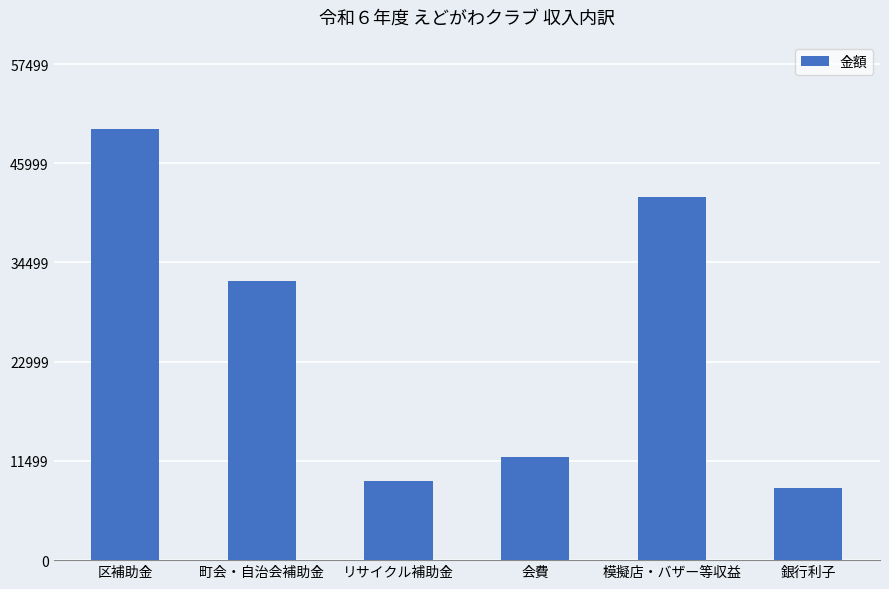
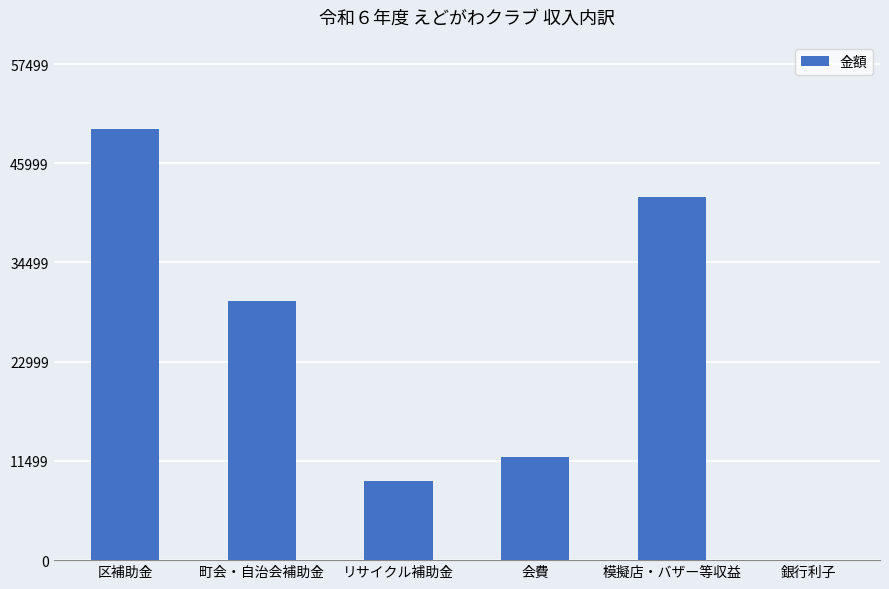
町会・自治会補助金: 32000 -> 30000
銀行利子: 8000 -> 0
